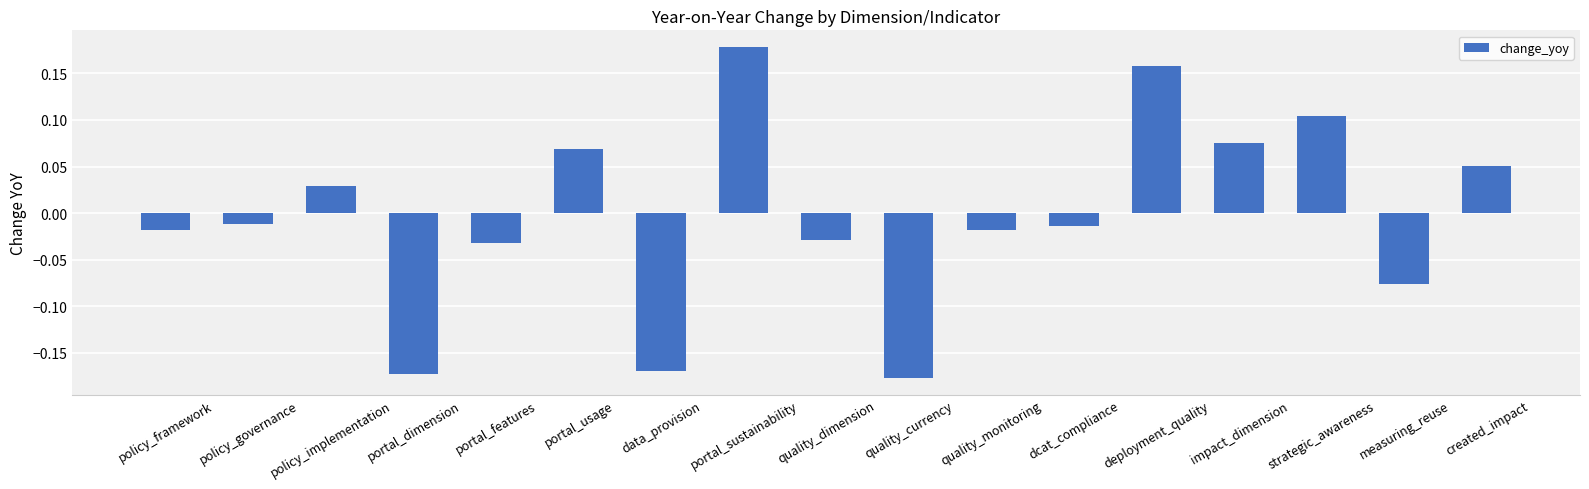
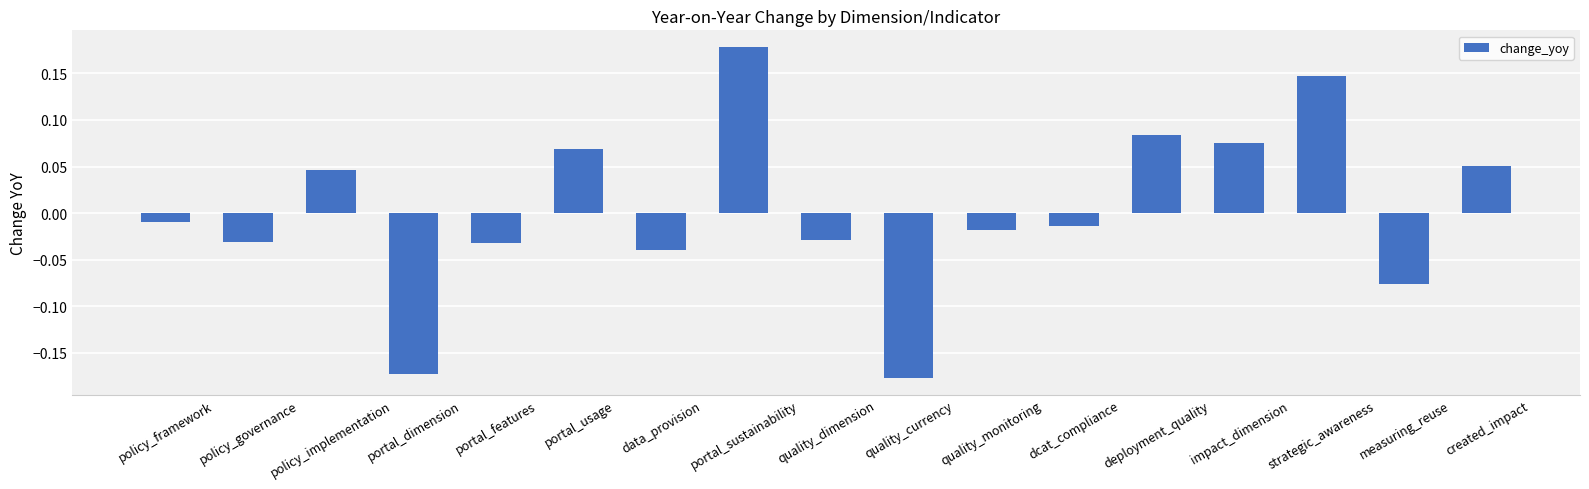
policy_framework: -0.02 -> -0.01
policy_governance: -0.01 -> -0.03
policy_implementation: 0.03 -> 0.05
data_provision: -0.17 -> -0.04
deployment_quality: 0.16 -> 0.08
strategic_awareness: 0.10 -> 0.15
